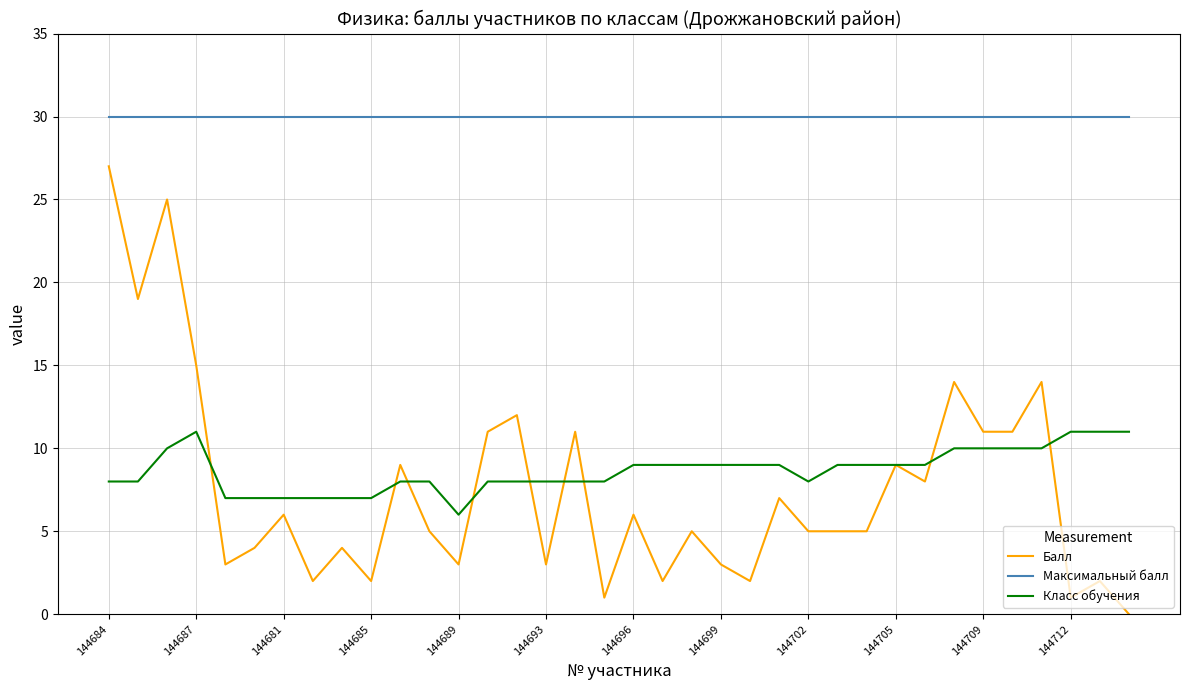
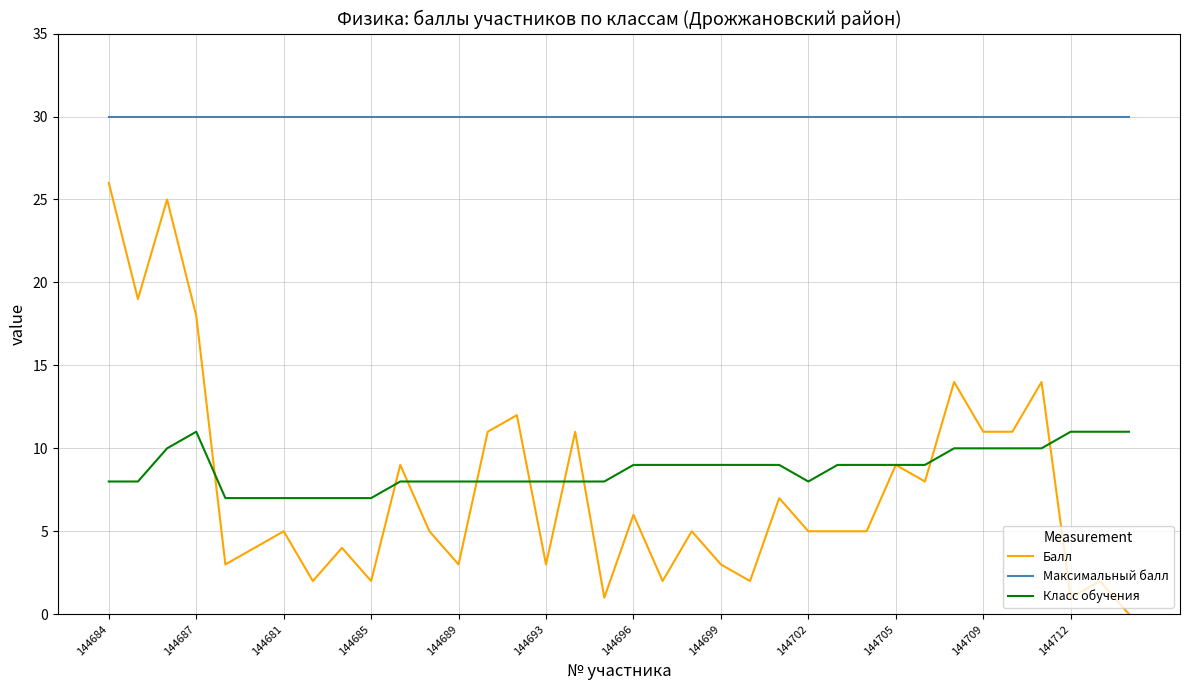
Балл, 144684: 27 -> 26
Балл, 144687: 15 -> 18
Балл, 144681: 6 -> 5
Класс обучения, 144689: 6 -> 8
